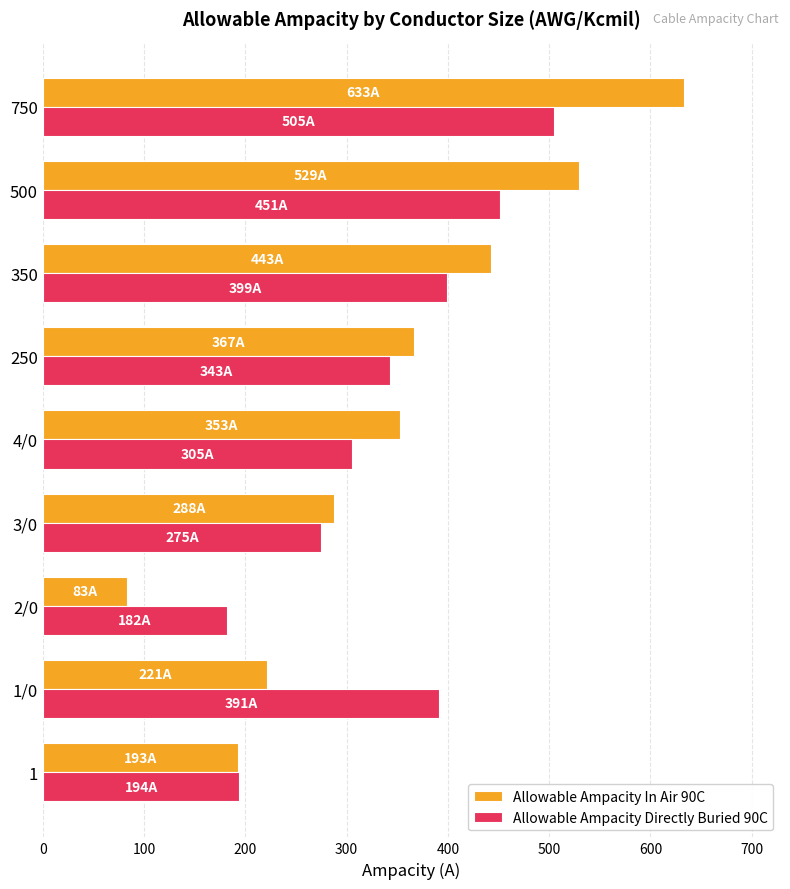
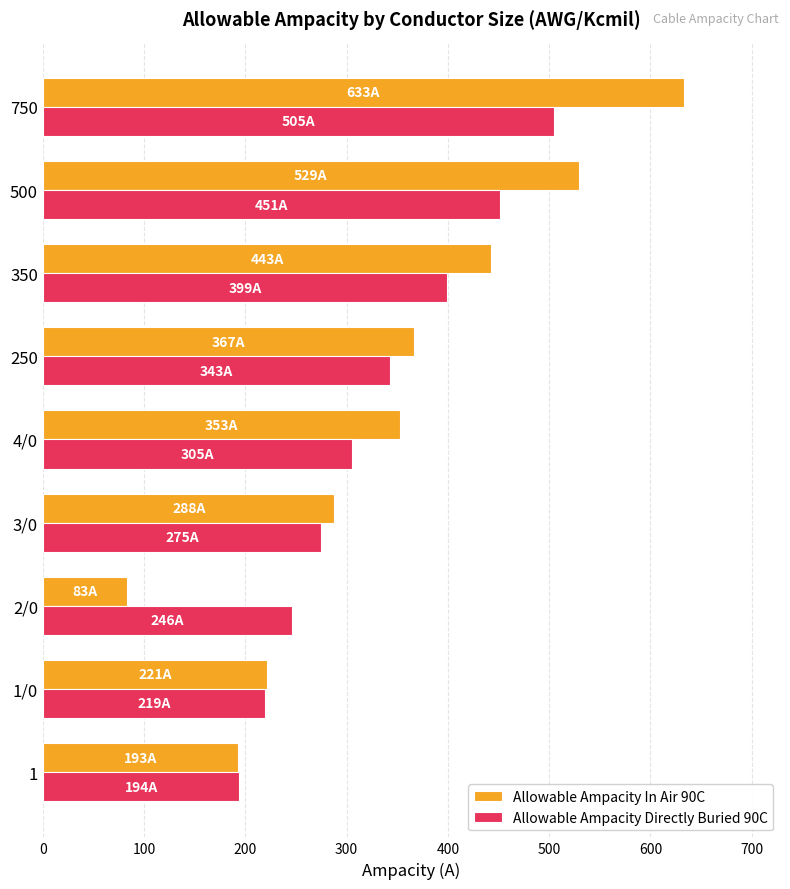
Allowable Ampacity Directly Buried 90C, 2/0: 182A -> 246A
Allowable Ampacity Directly Buried 90C, 1/0: 391A -> 219A
